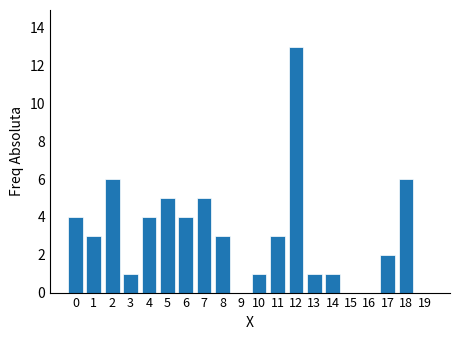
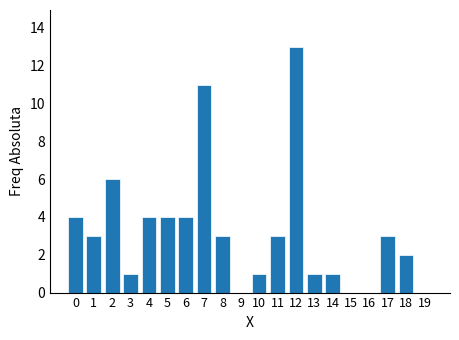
5: 5 -> 4
7: 5 -> 11
17: 2 -> 3
18: 6 -> 2
